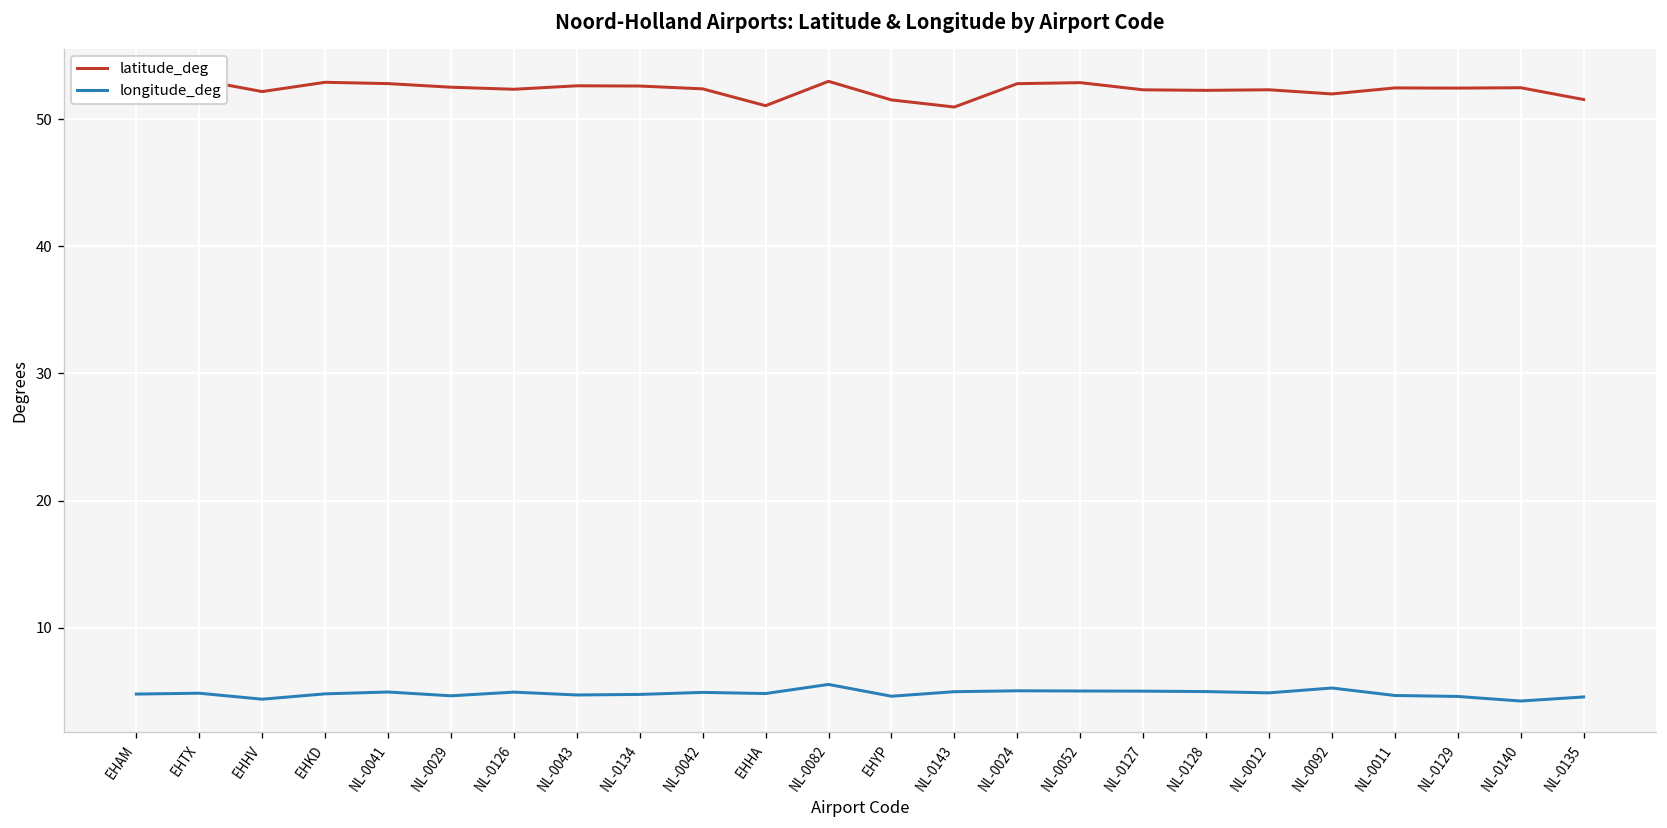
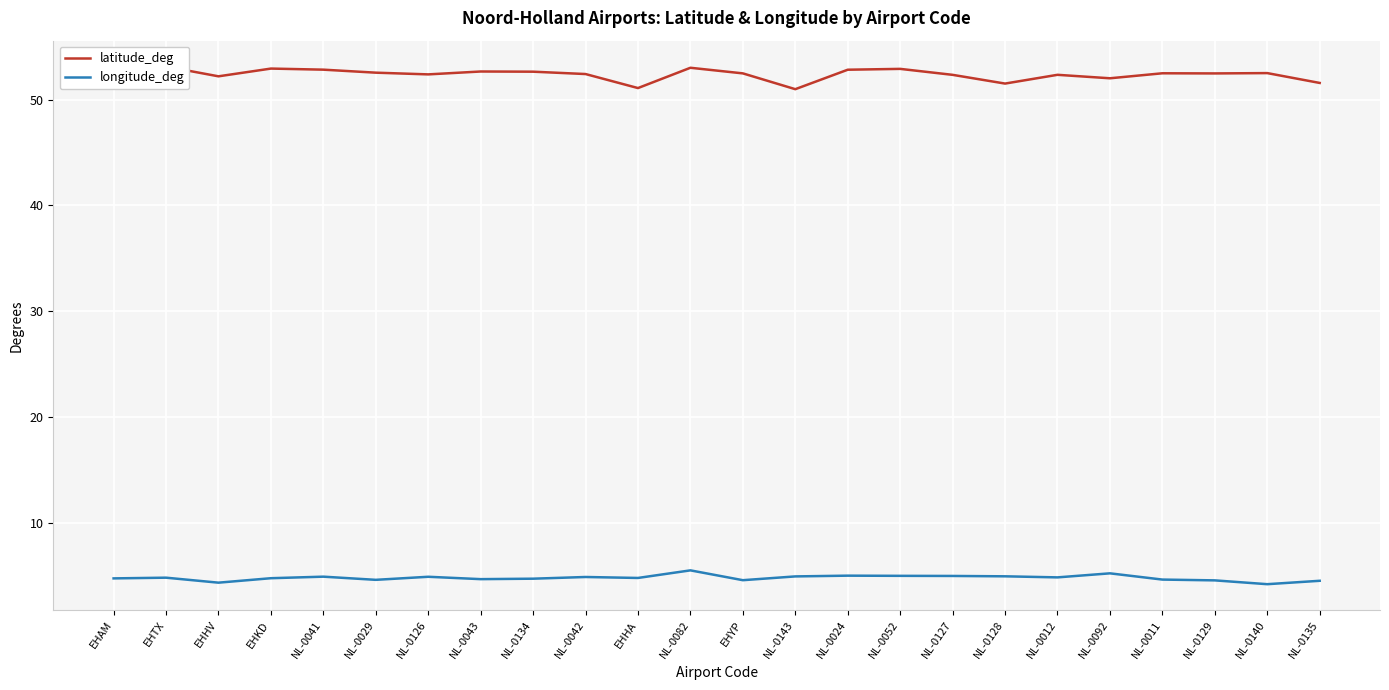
latitude_deg, EHYP: 51.5 -> 52.5
latitude_deg, NL-0128: 52.3 -> 51.5
